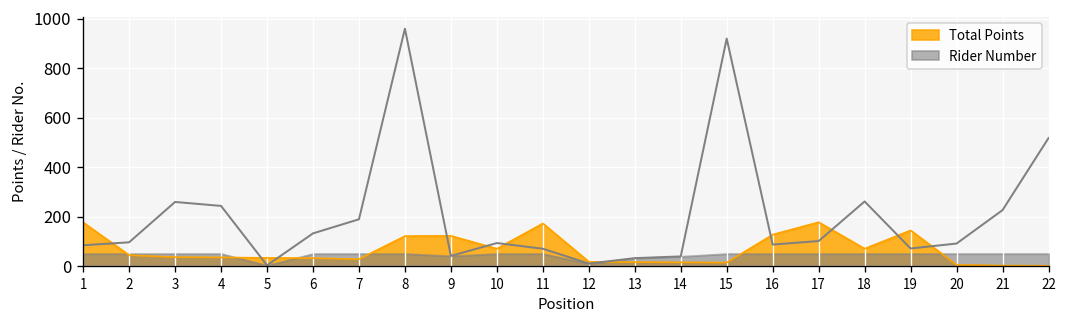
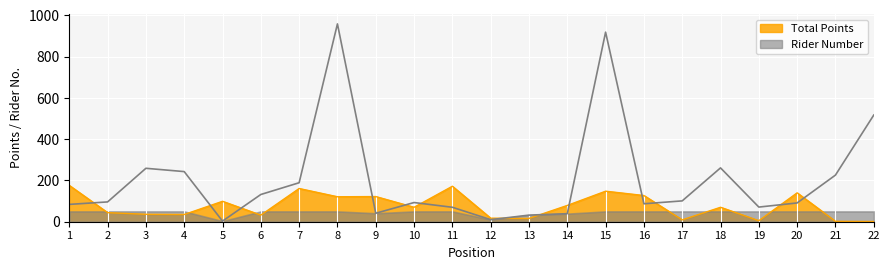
Total Points, 5: 30 -> 100
Total Points, 7: 30 -> 160
Total Points, 14: 20 -> 80
Total Points, 15: 10 -> 150
Total Points, 17: 180 -> 10
Total Points, 19: 140 -> 10
Total Points, 20: 10 -> 140
